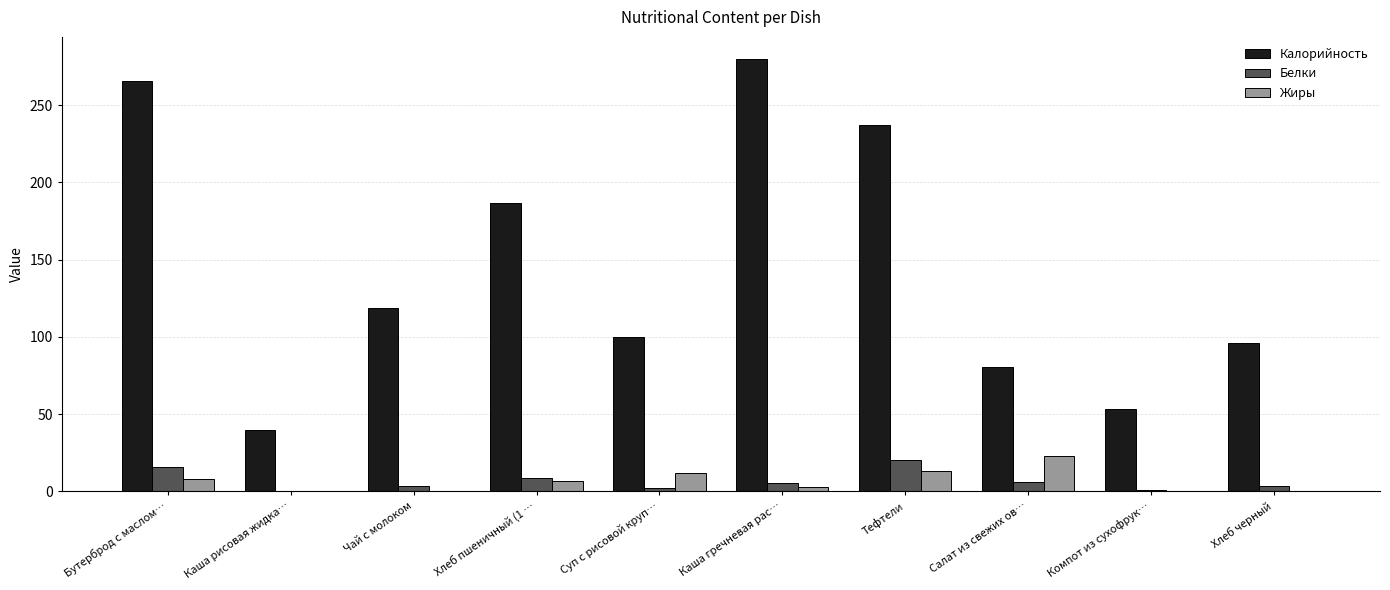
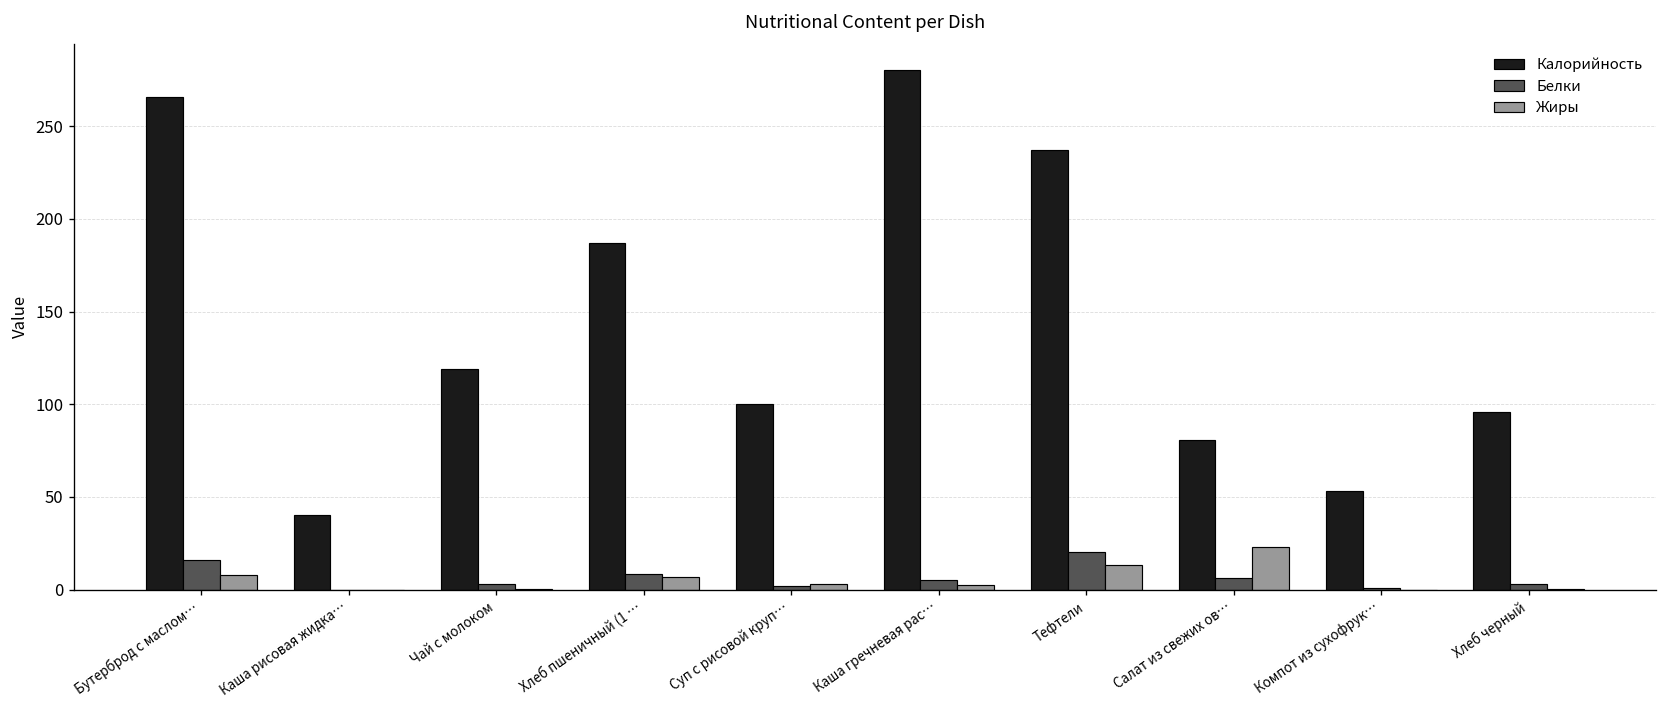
Жиры, Суп с рисовой круп…: 12 -> 3
